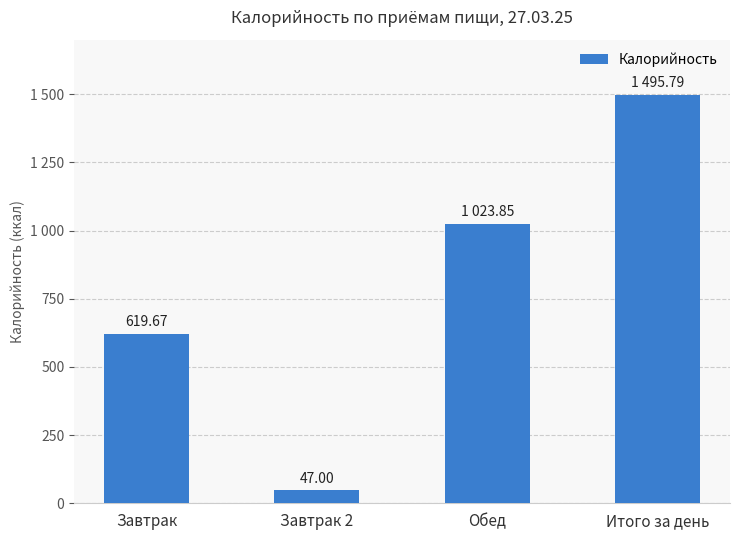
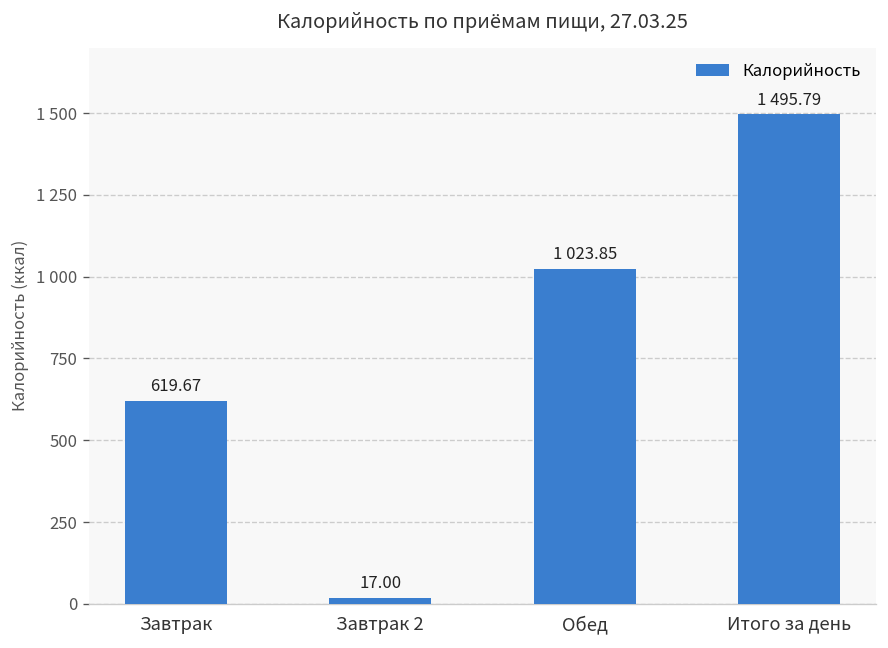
Завтрак 2: 47.00 -> 17.00
